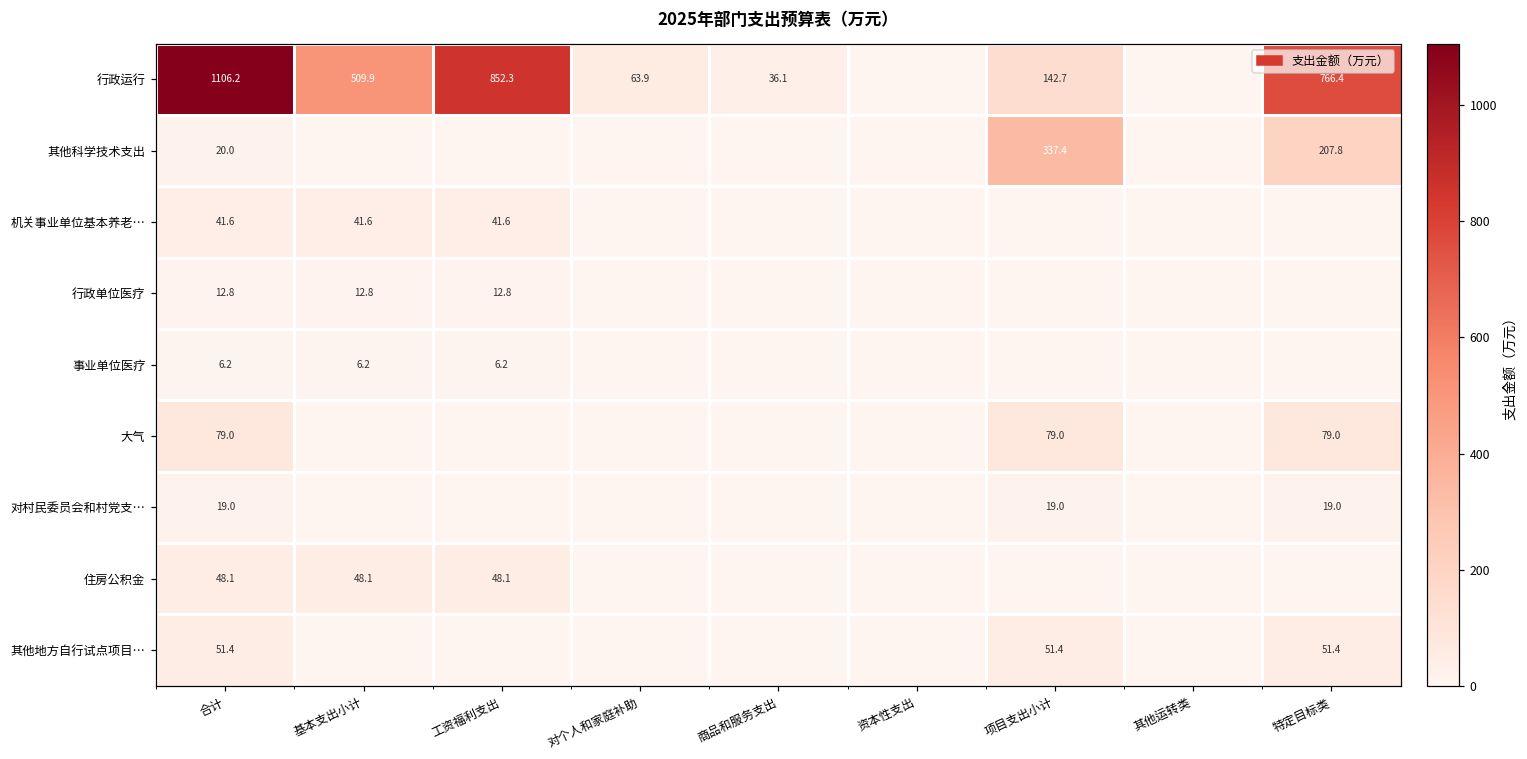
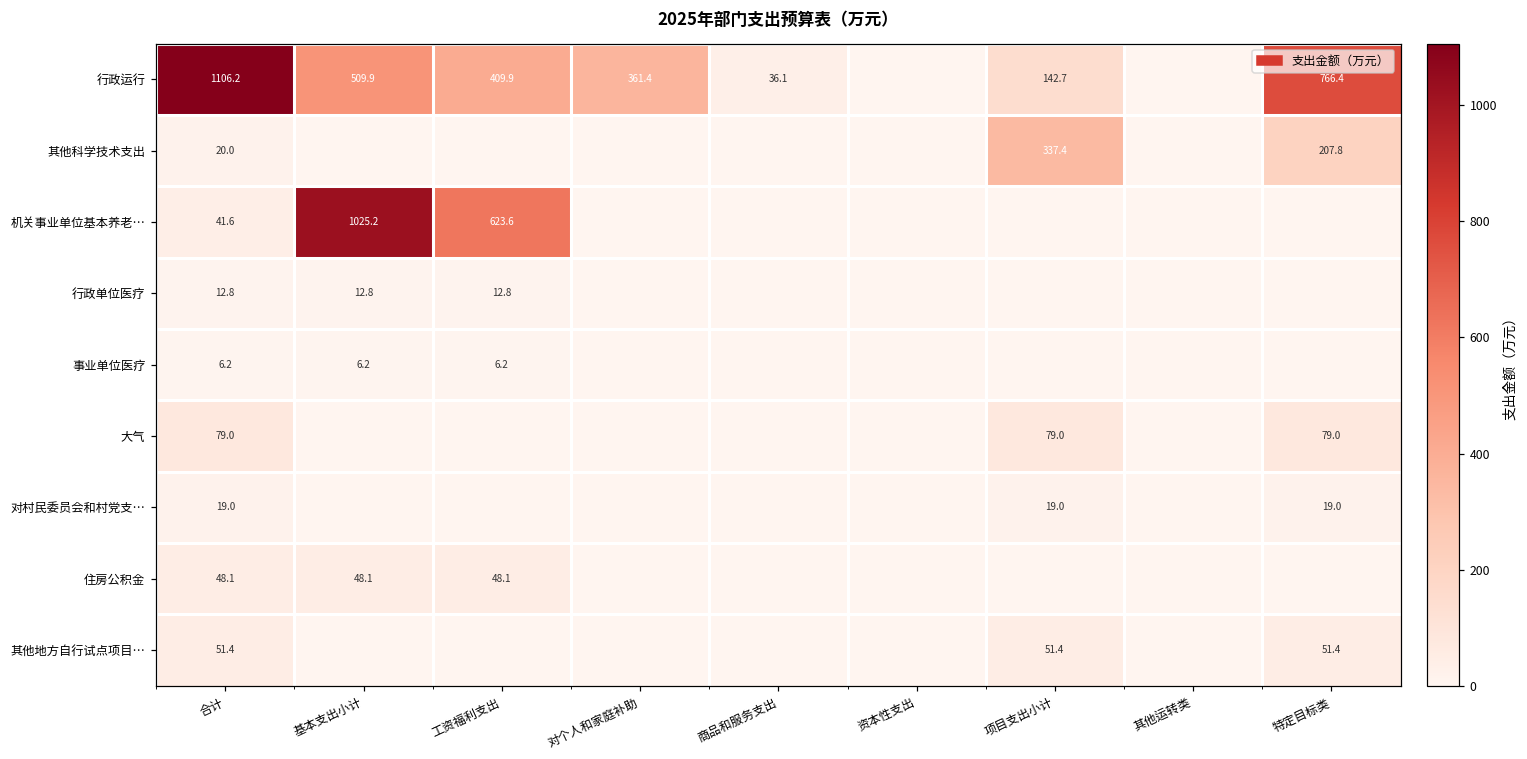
行政运行, 工资福利支出: 852.3 -> 409.9
行政运行, 对个人和家庭补助: 63.9 -> 361.4
机关事业单位基本养老…, 基本支出小计: 41.6 -> 1025.2
机关事业单位基本养老…, 工资福利支出: 41.6 -> 623.6
